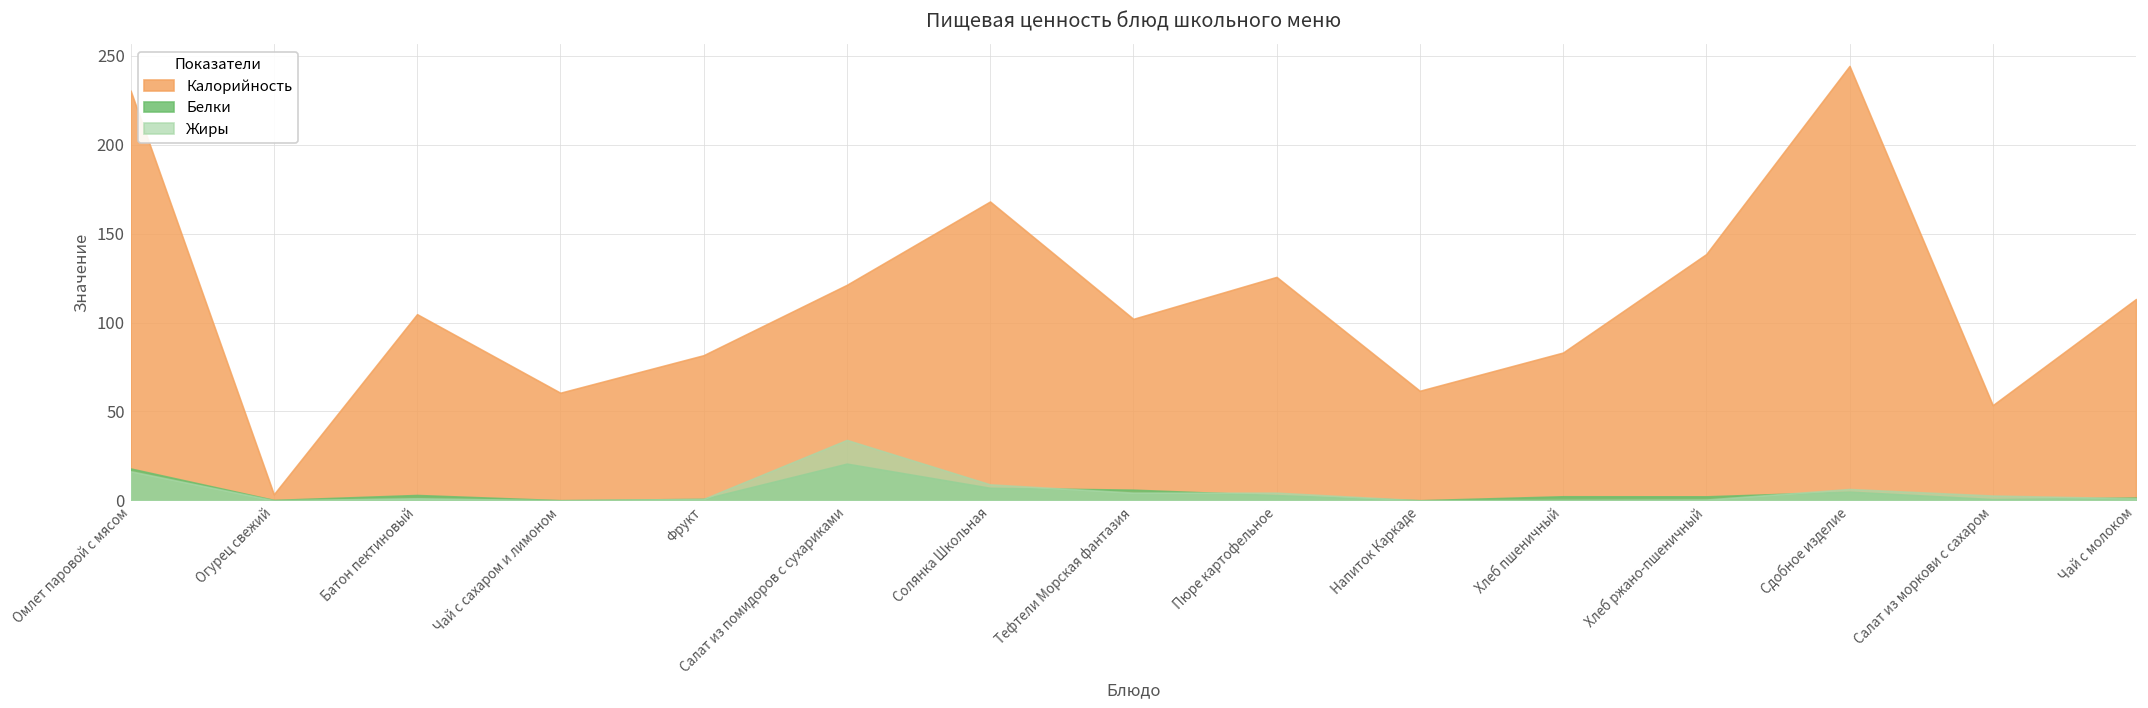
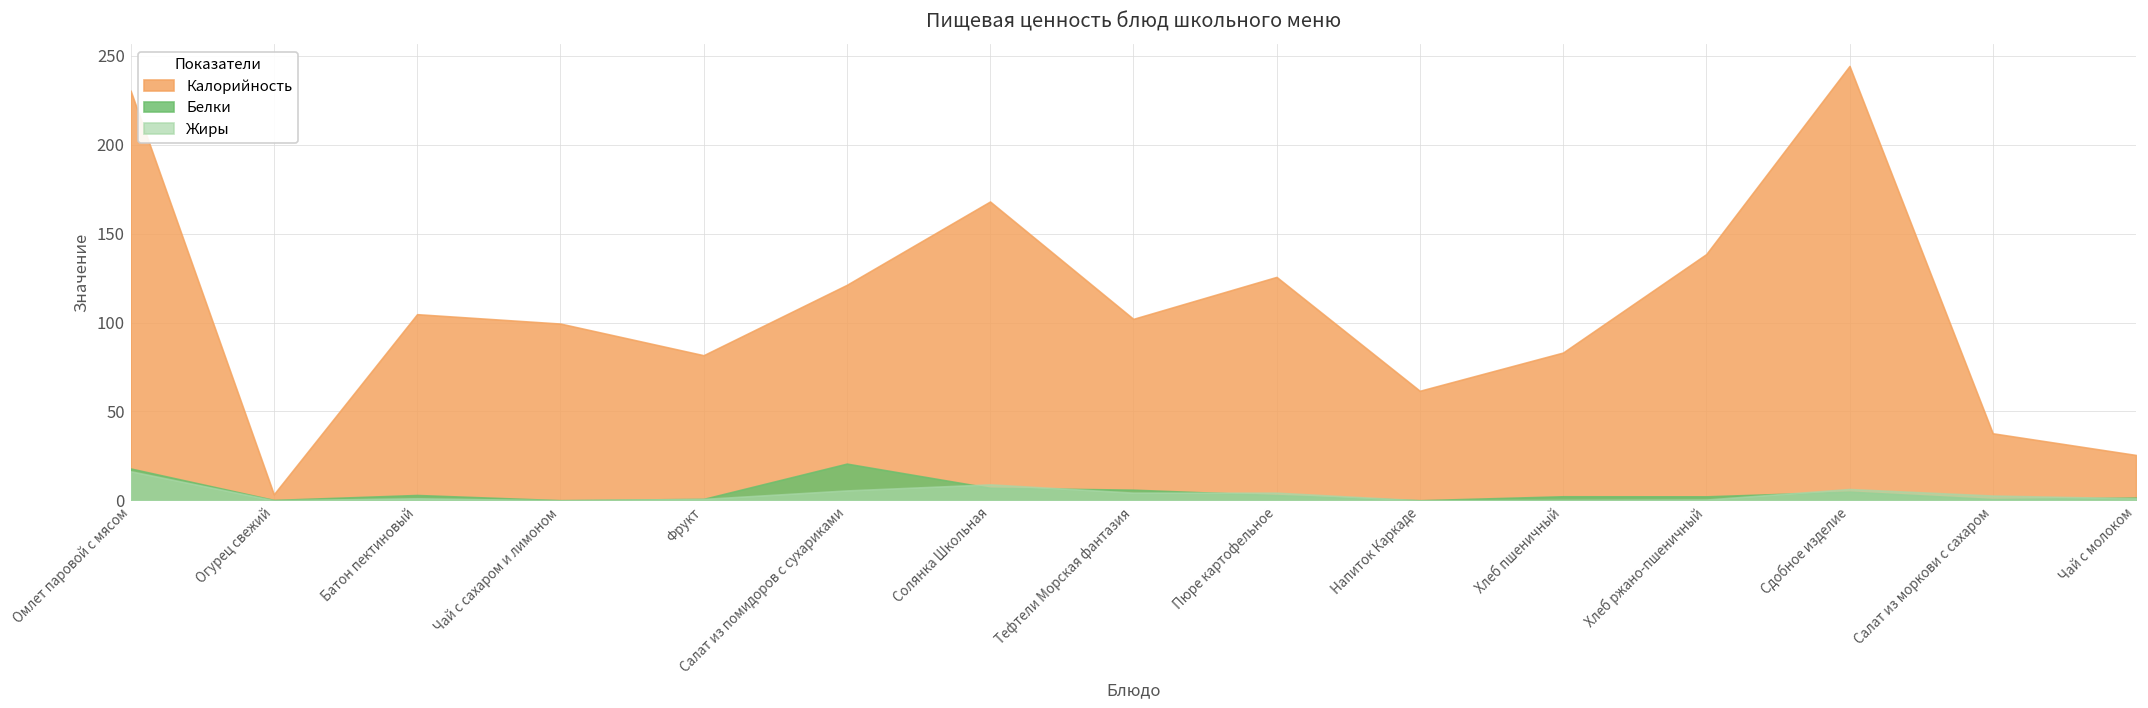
Калорийность, Чай с сахаром и лимоном: 61 -> 99
Жиры, Салат из помидоров с сухариками: 34 -> 6
Калорийность, Салат из моркови с сахаром: 54 -> 38
Калорийность, Чай с молоком: 113 -> 26
